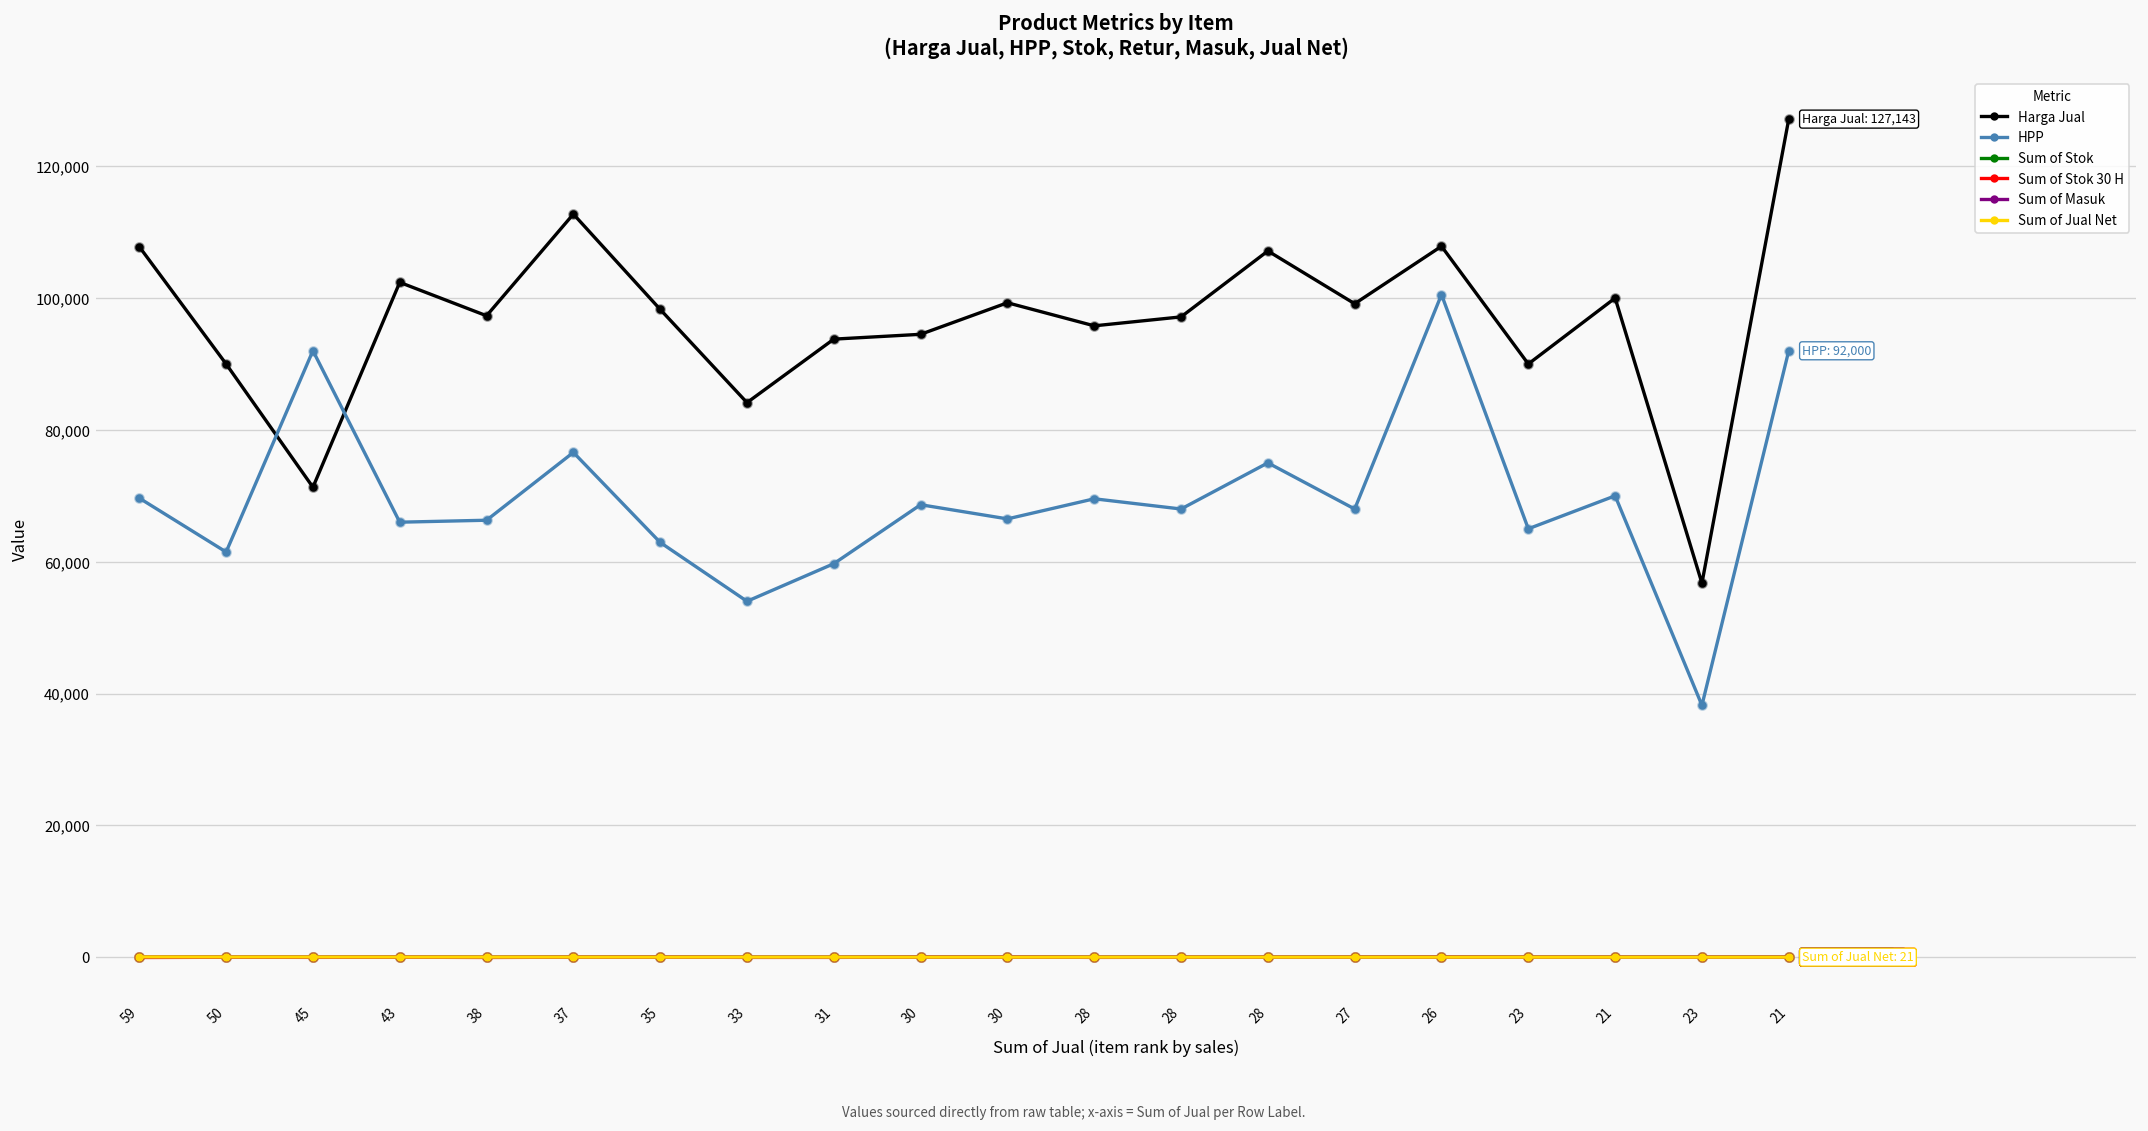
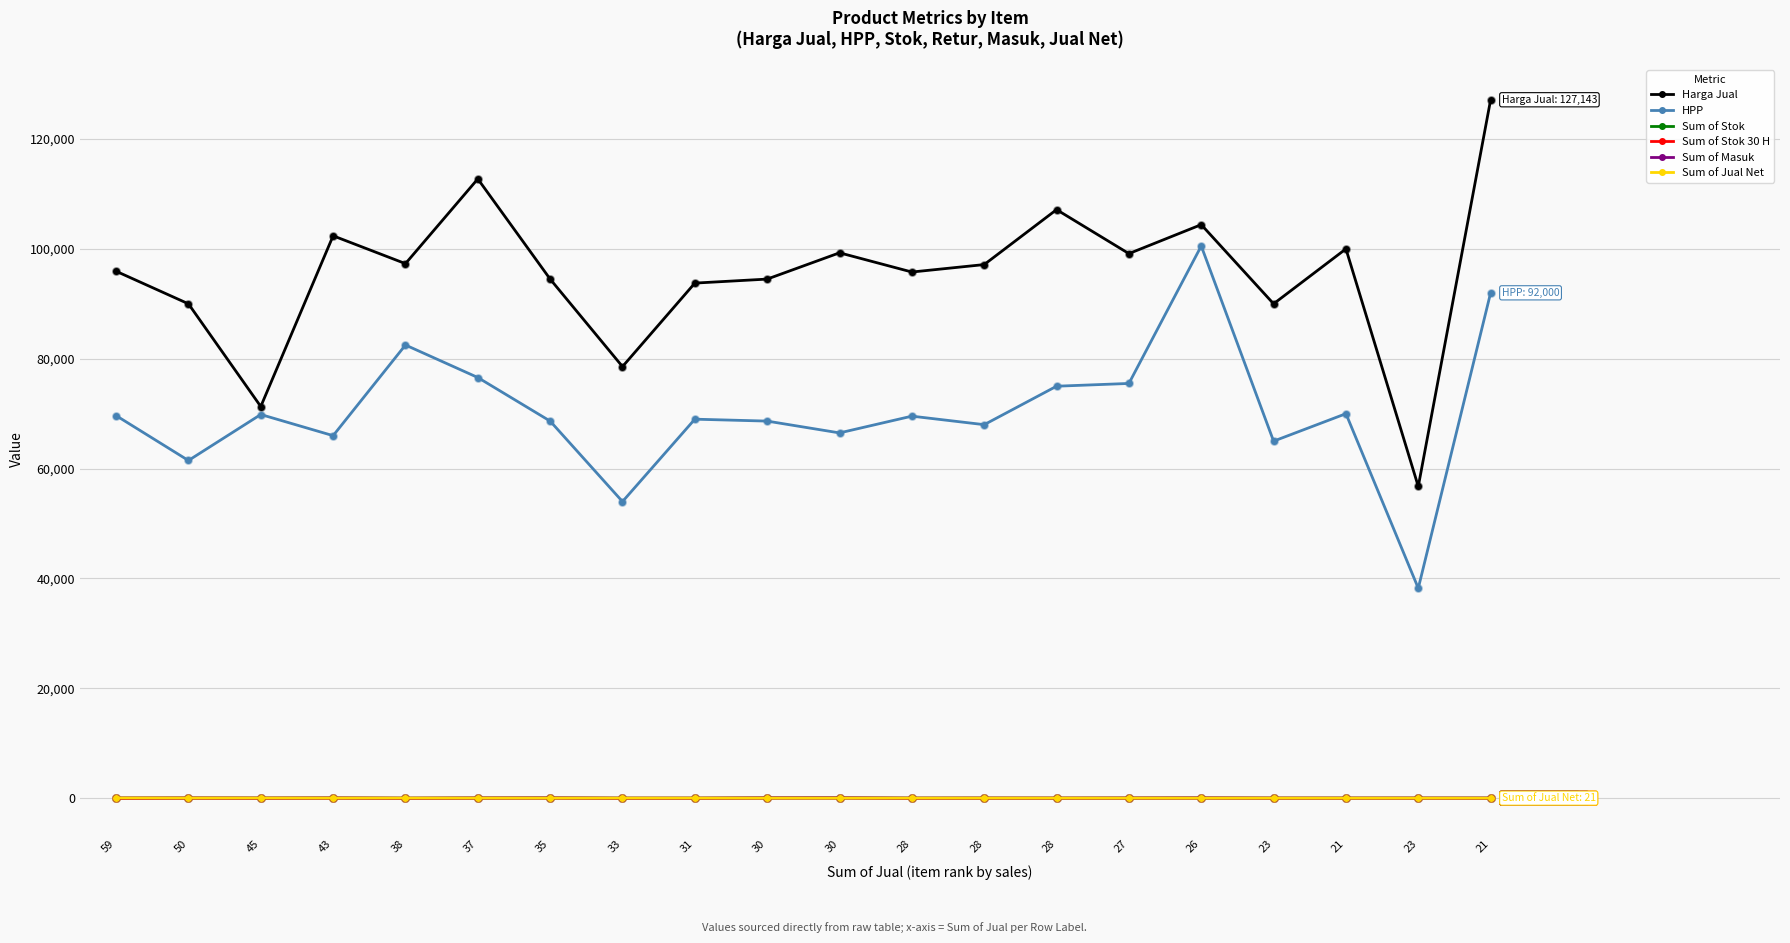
Harga Jual, 59: 108,000 -> 96,000
HPP, 45: 92,000 -> 70,000
HPP, 38: 66,000 -> 83,000
Harga Jual, 35: 98,000 -> 95,000
HPP, 35: 63,000 -> 69,000
Harga Jual, 33: 84,000 -> 79,000
HPP, 31: 60,000 -> 69,000
HPP, 27: 68,000 -> 76,000
Harga Jual, 26: 108,000 -> 104,000
